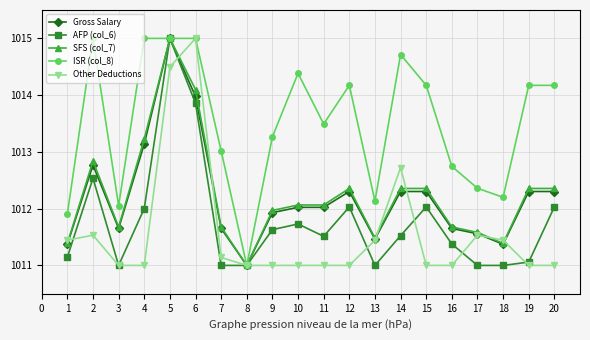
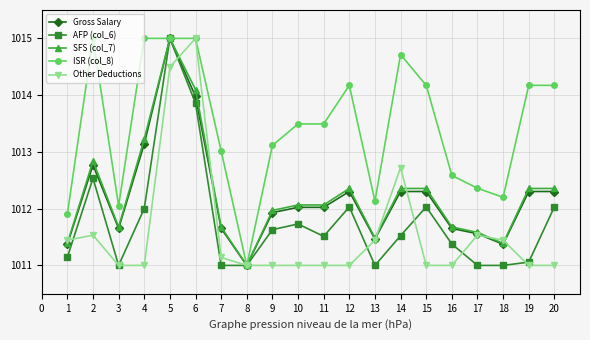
ISR (col_8), 9: 1013.3 -> 1013.1
ISR (col_8), 10: 1014.4 -> 1013.5
ISR (col_8), 16: 1012.7 -> 1012.6
